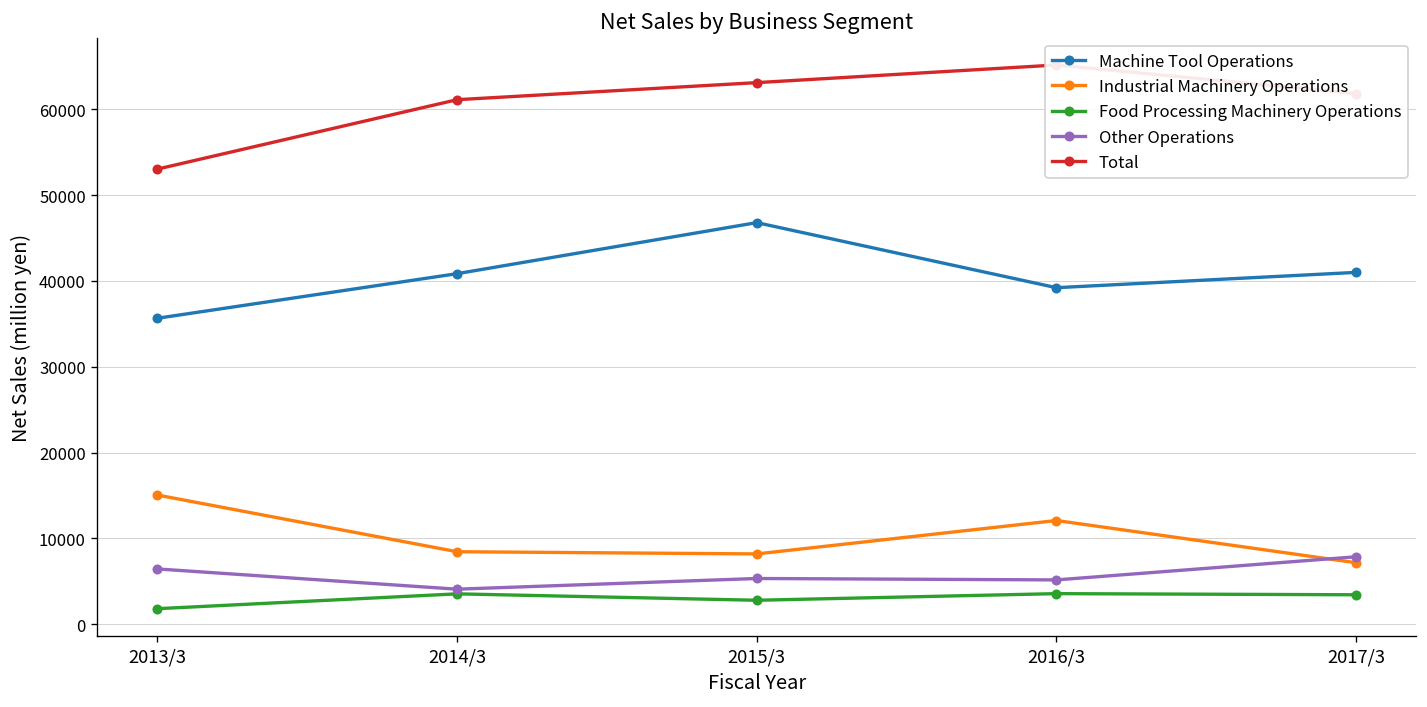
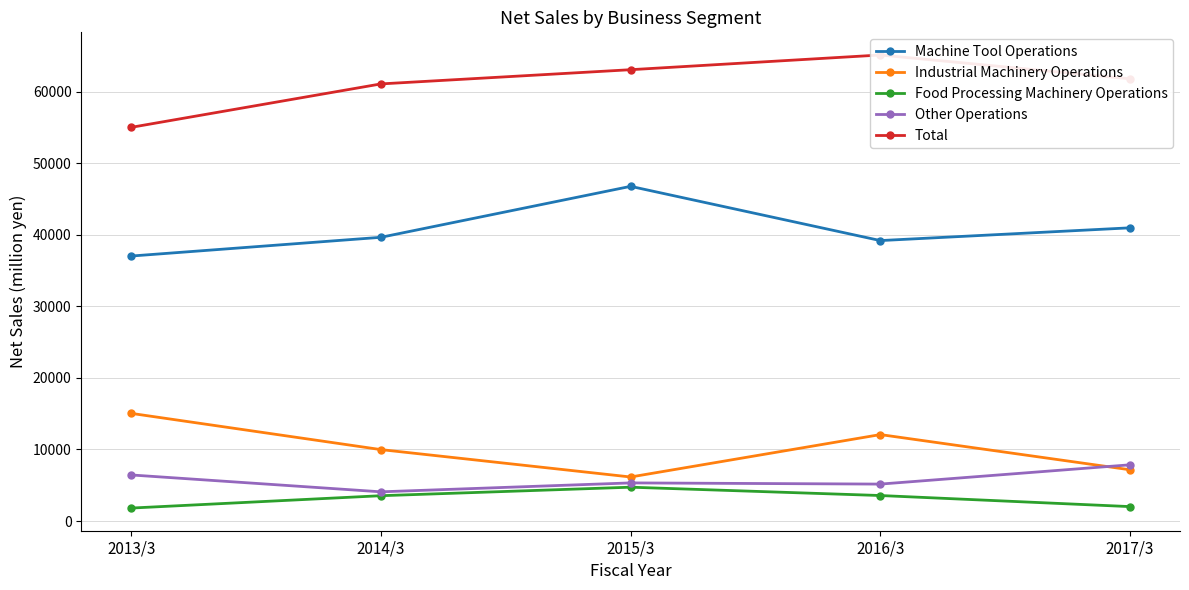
Machine Tool Operations, 2013/3: 36000 -> 37000
Total, 2013/3: 53000 -> 55000
Machine Tool Operations, 2014/3: 41000 -> 40000
Industrial Machinery Operations, 2014/3: 8000 -> 10000
Industrial Machinery Operations, 2015/3: 8000 -> 6000
Food Processing Machinery Operations, 2015/3: 3000 -> 5000
Food Processing Machinery Operations, 2017/3: 3000 -> 2000
